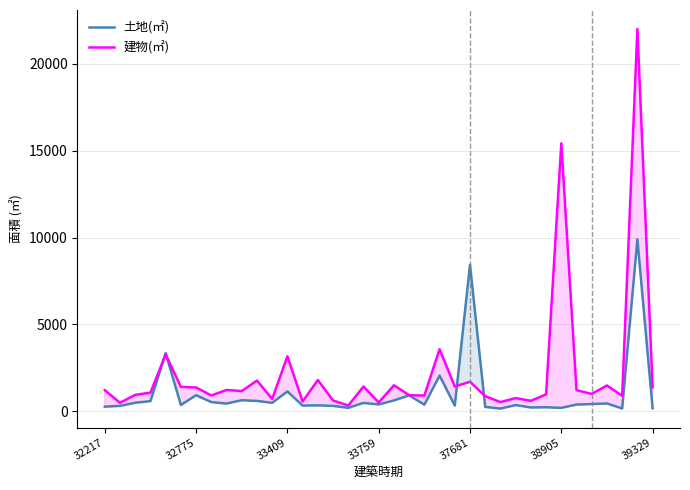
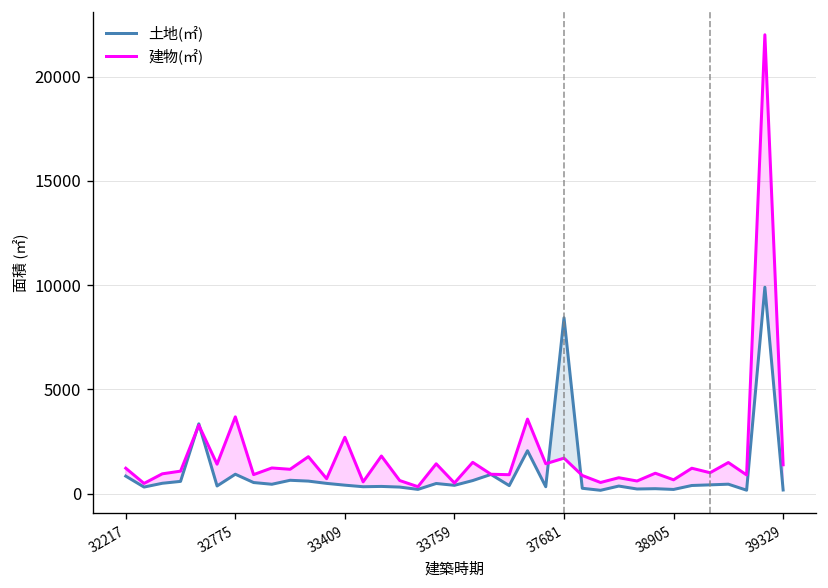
土地(㎡), 32217: 300 -> 800
建物(㎡), 32775: 1400 -> 3700
土地(㎡), 33409: 1100 -> 400
建物(㎡), 33409: 3200 -> 2700
建物(㎡), 38905: 15400 -> 700
